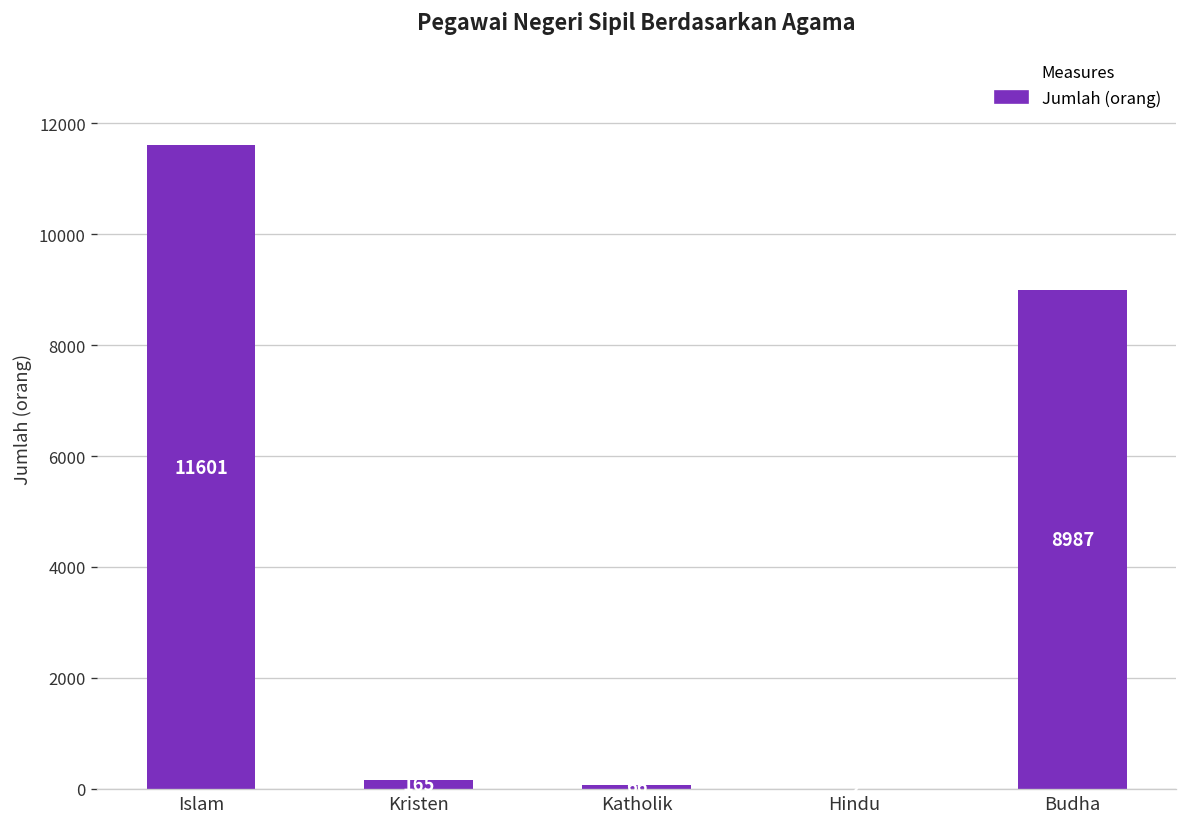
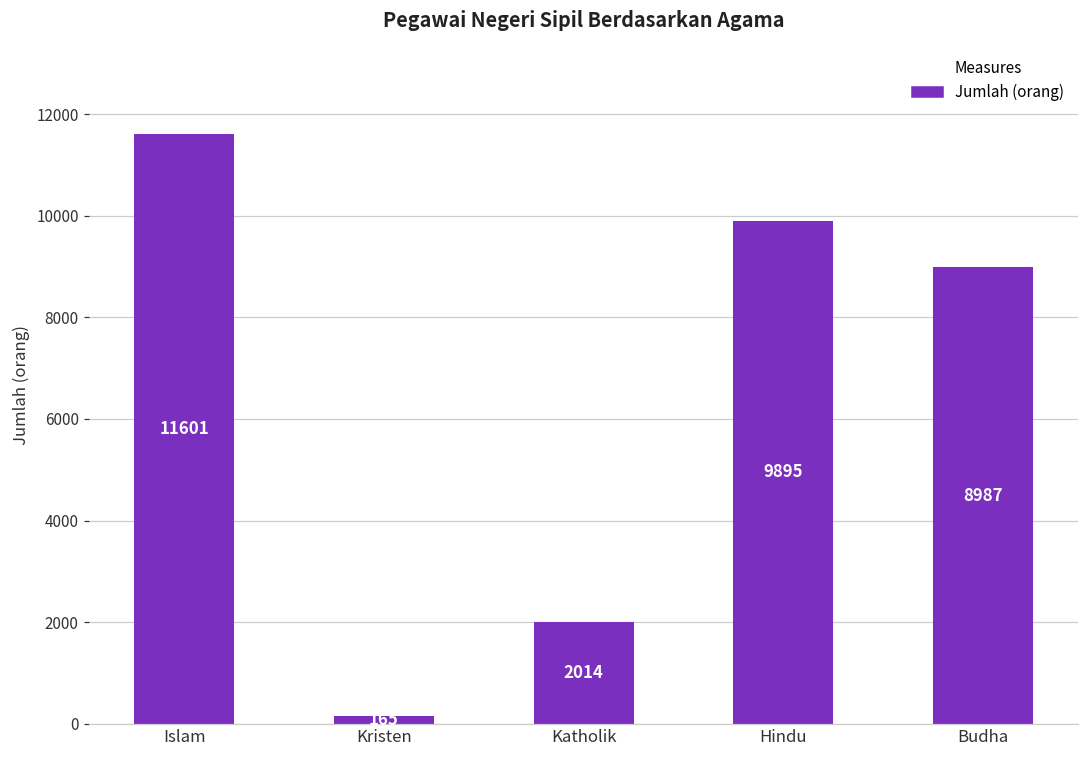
Katholik: 100 -> 2000
Hindu: 0 -> 9900
